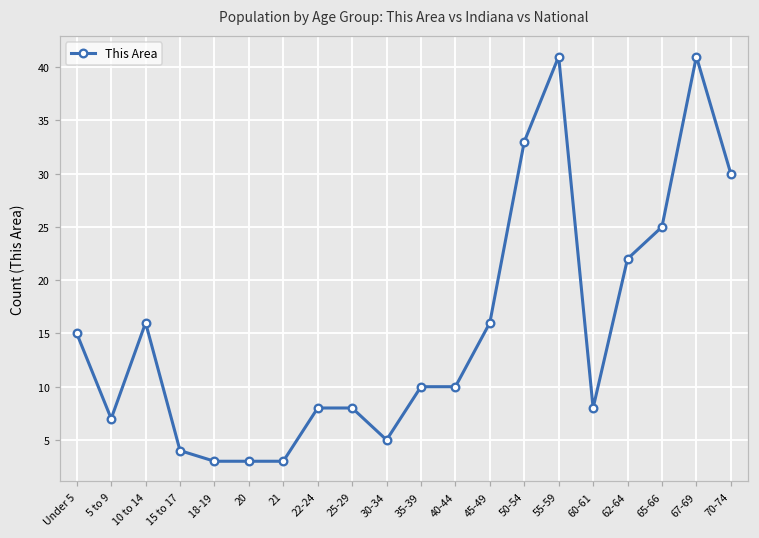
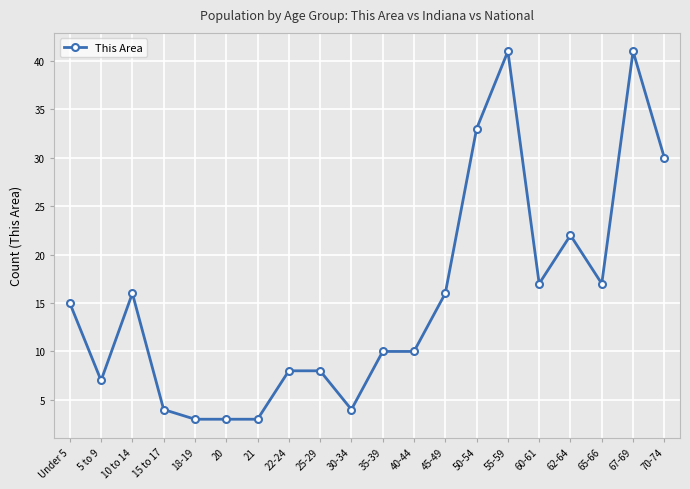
30-34: 5 -> 4
60-61: 8 -> 17
65-66: 25 -> 17
